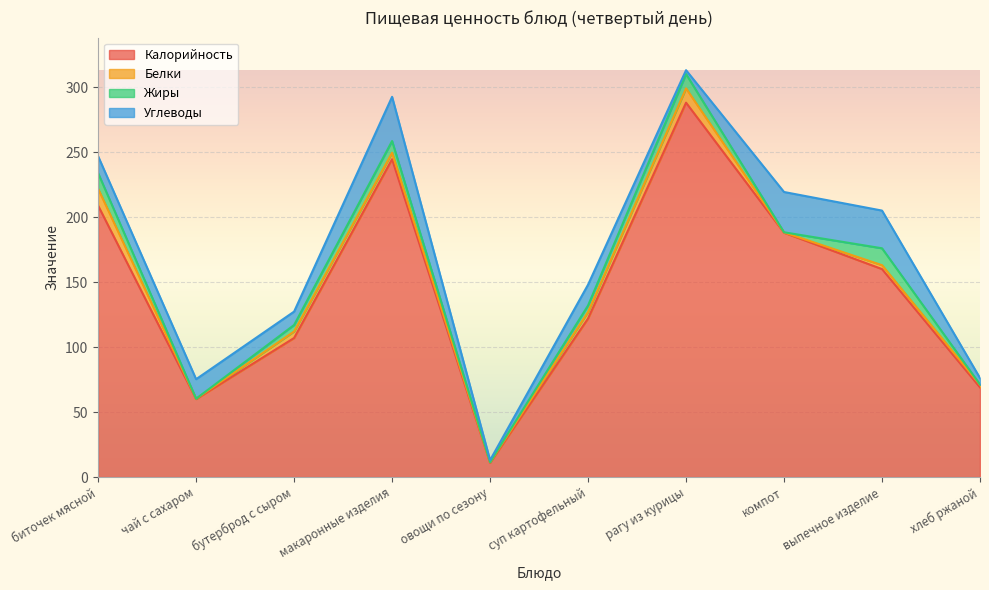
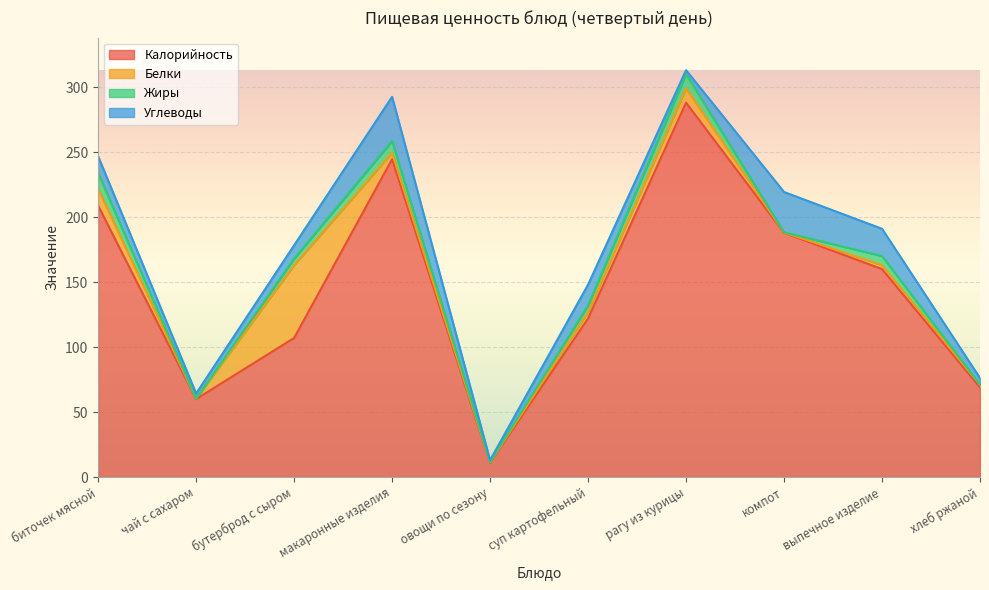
Углеводы, чай с сахаром: 15 -> 4
Белки, бутерброд с сыром: 5 -> 56
Жиры, выпечное изделие: 13 -> 7
Углеводы, выпечное изделие: 29 -> 21
